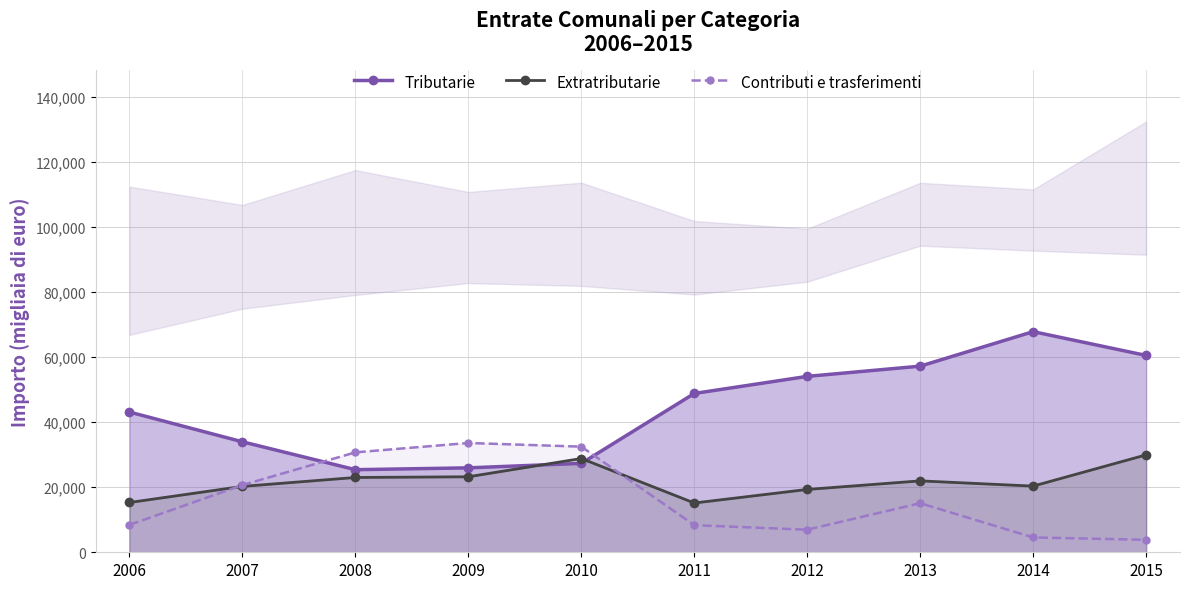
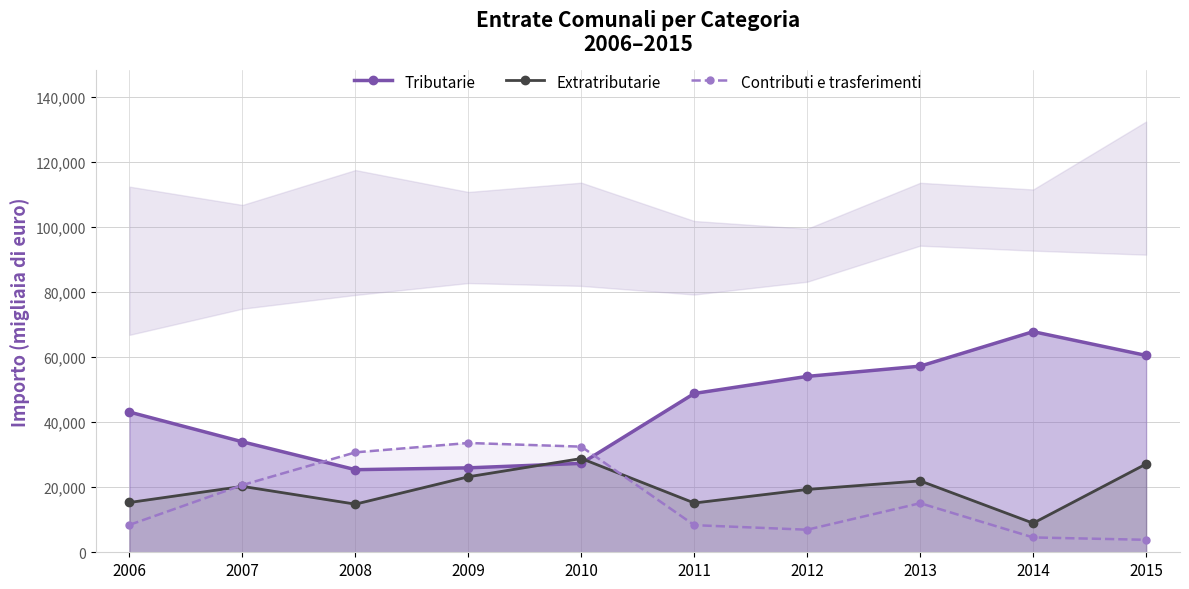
Extratributarie, 2008: 23,000 -> 15,000
Extratributarie, 2014: 20,000 -> 9,000
Extratributarie, 2015: 30,000 -> 27,000
